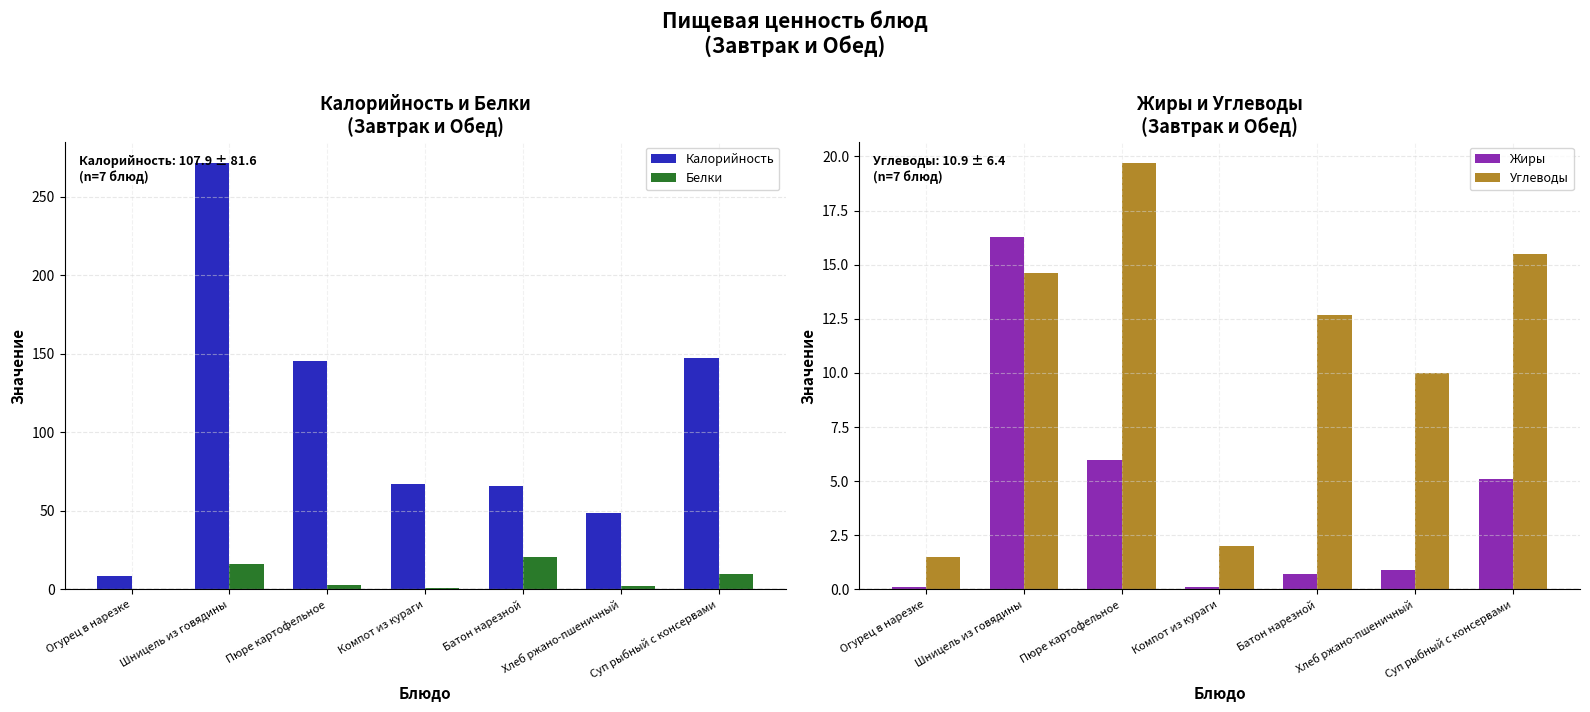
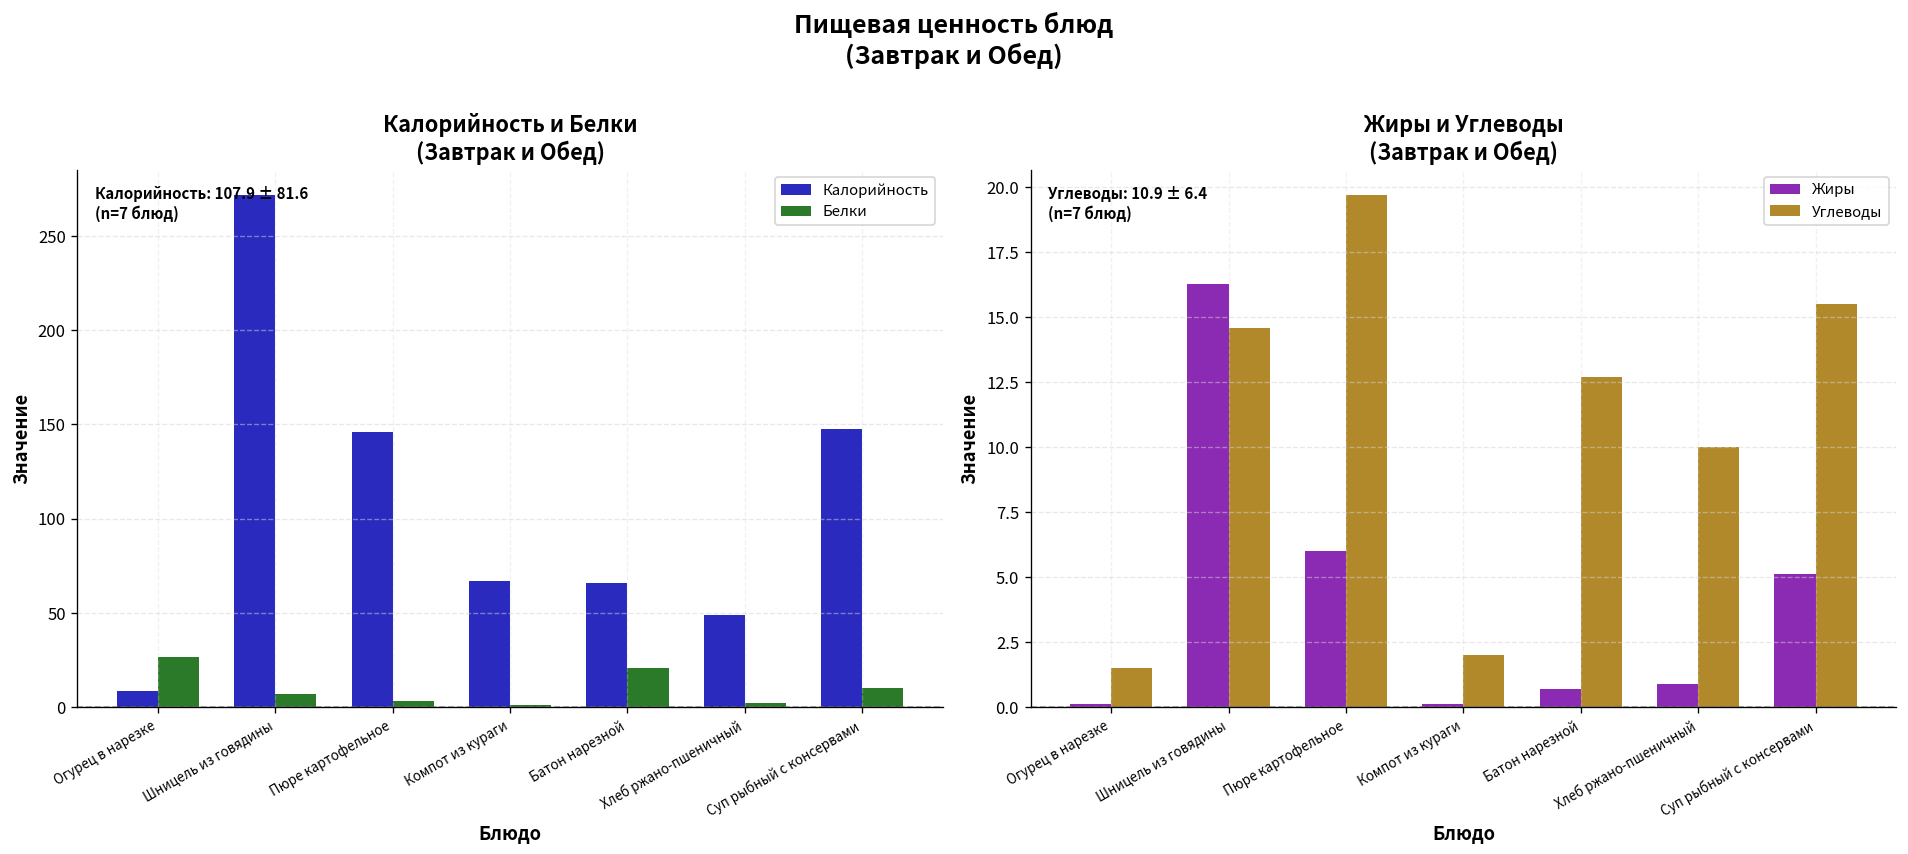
Калорийность и Белки (Завтрак и Обед), Белки, Огурец в нарезке: 1 -> 27
Калорийность и Белки (Завтрак и Обед), Белки, Шницель из говядины: 16 -> 7
